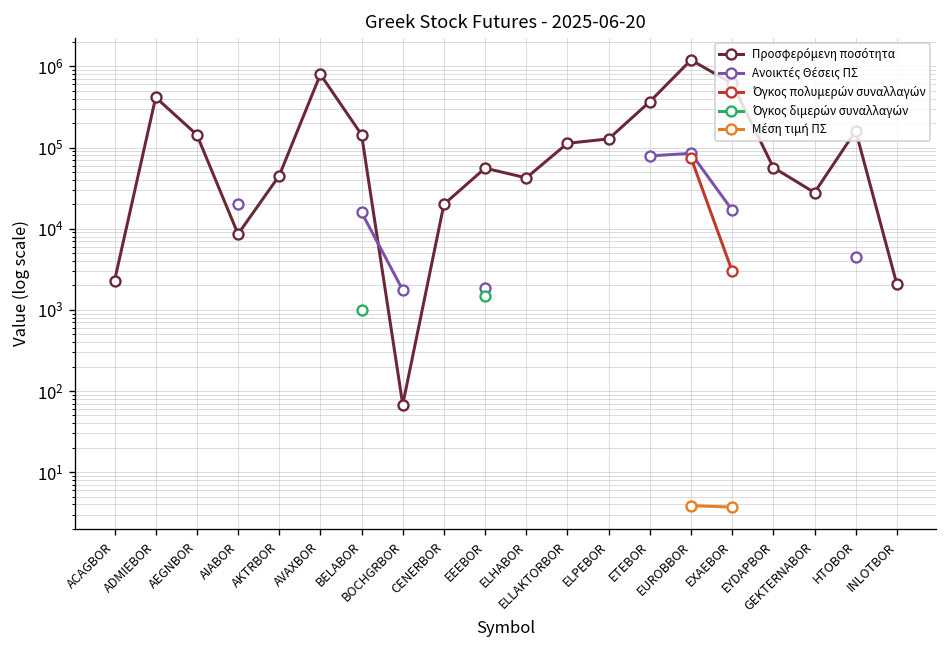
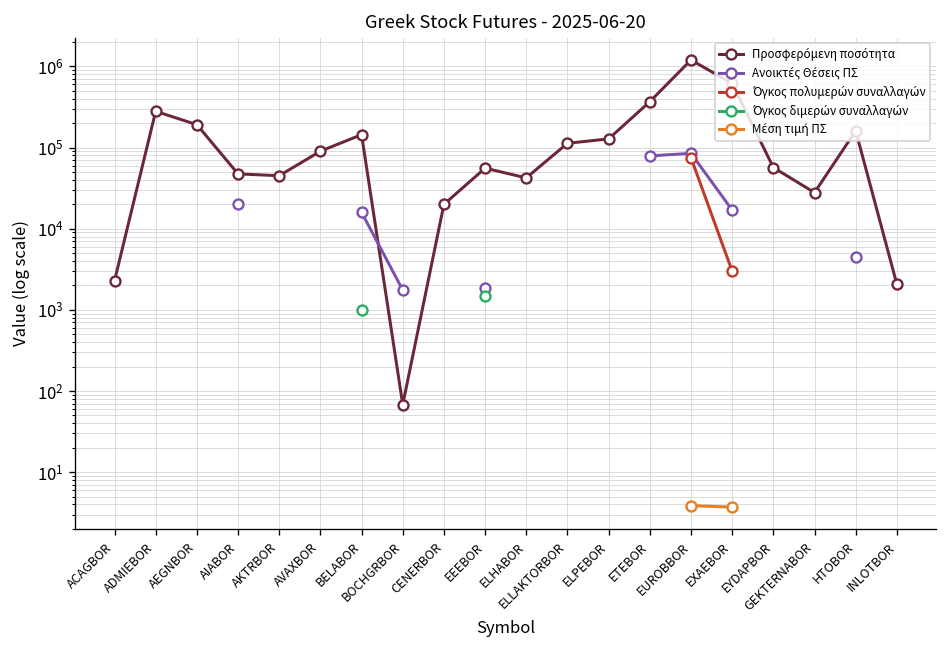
Προσφερόμενη ποσότητα, ADMIEBOR: 400000 -> 280000
Προσφερόμενη ποσότητα, AEGNBOR: 140000 -> 190000
Προσφερόμενη ποσότητα, AIABOR: 9000 -> 50000
Προσφερόμενη ποσότητα, AVAXBOR: 800000 -> 90000
